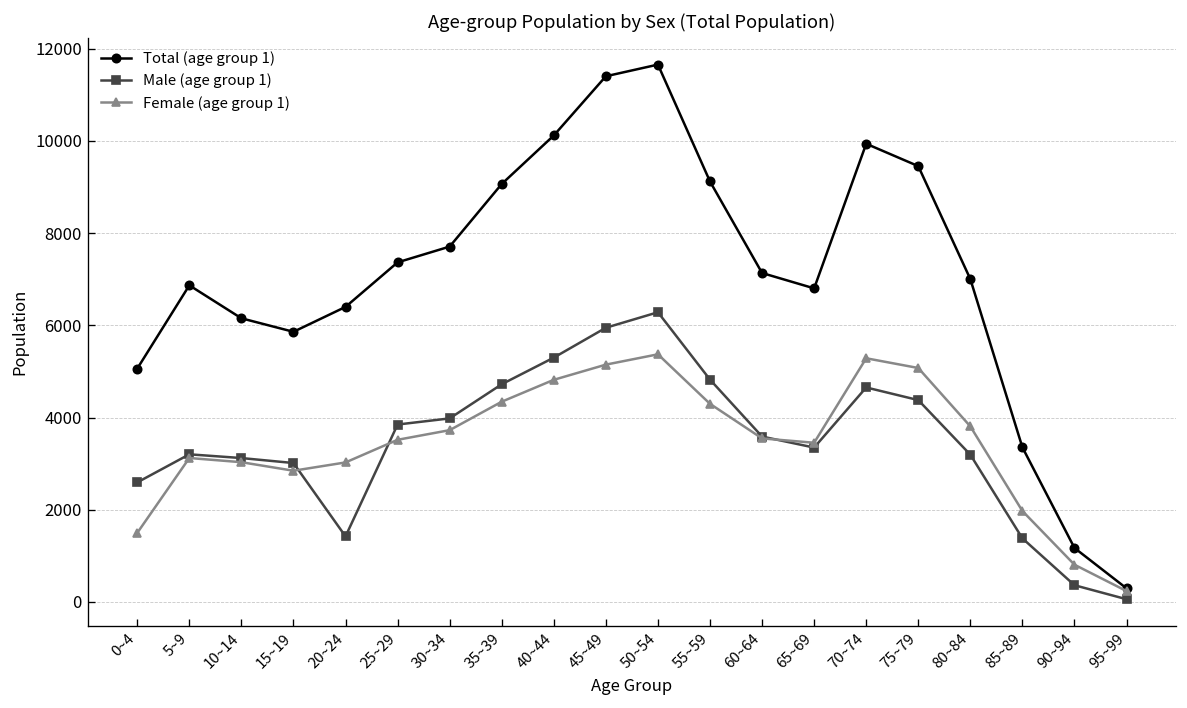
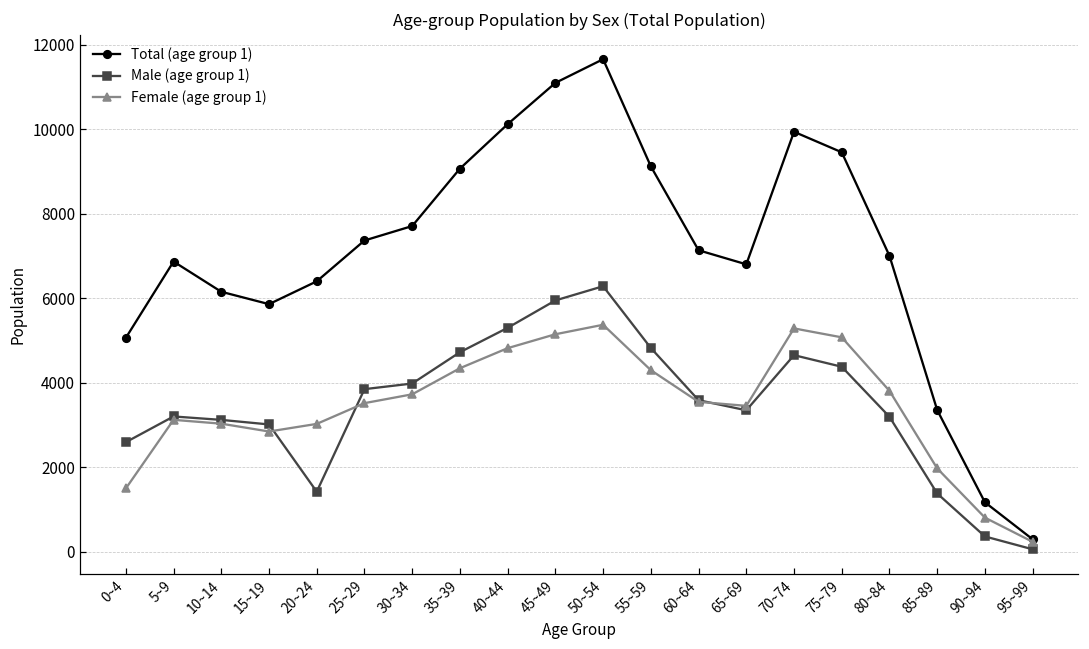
Total (age group 1), 45~49: 11400 -> 11100
